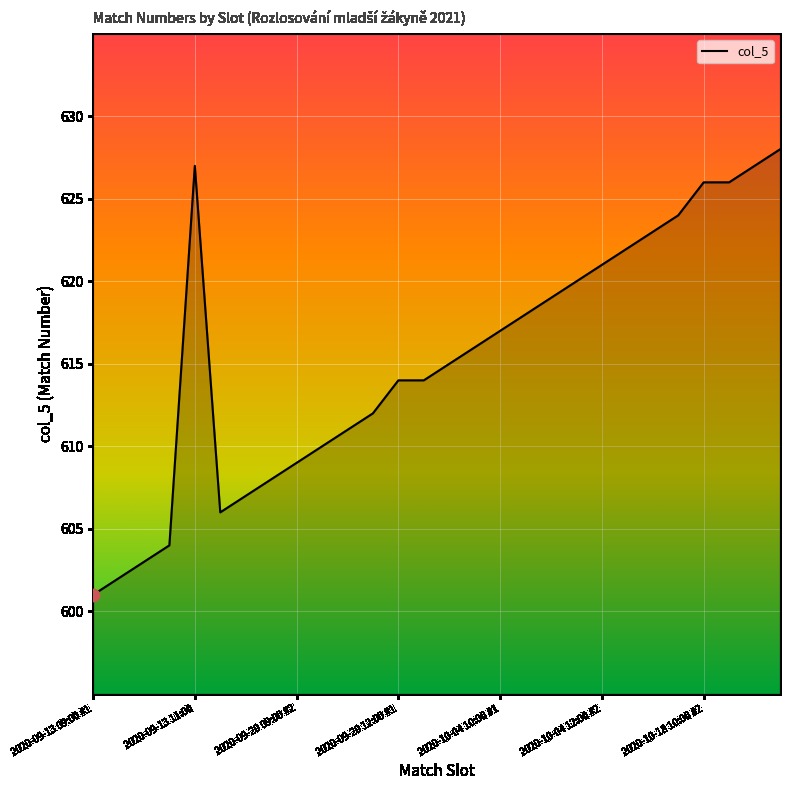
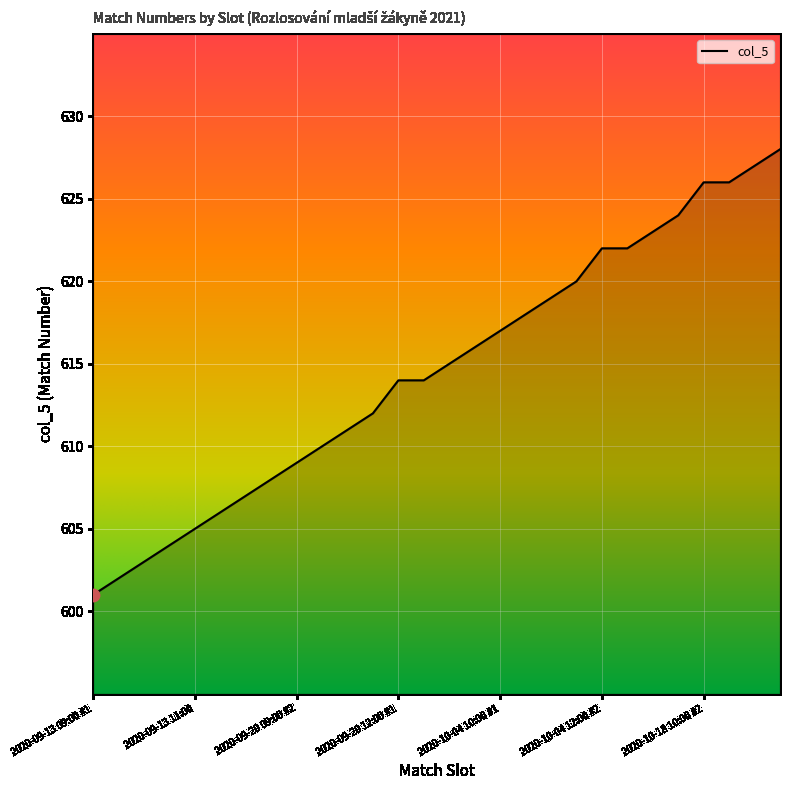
col_5, 2020-09-13 11:00: 627 -> 605
col_5, 2020-10-04 12:00 #2: 621 -> 622
